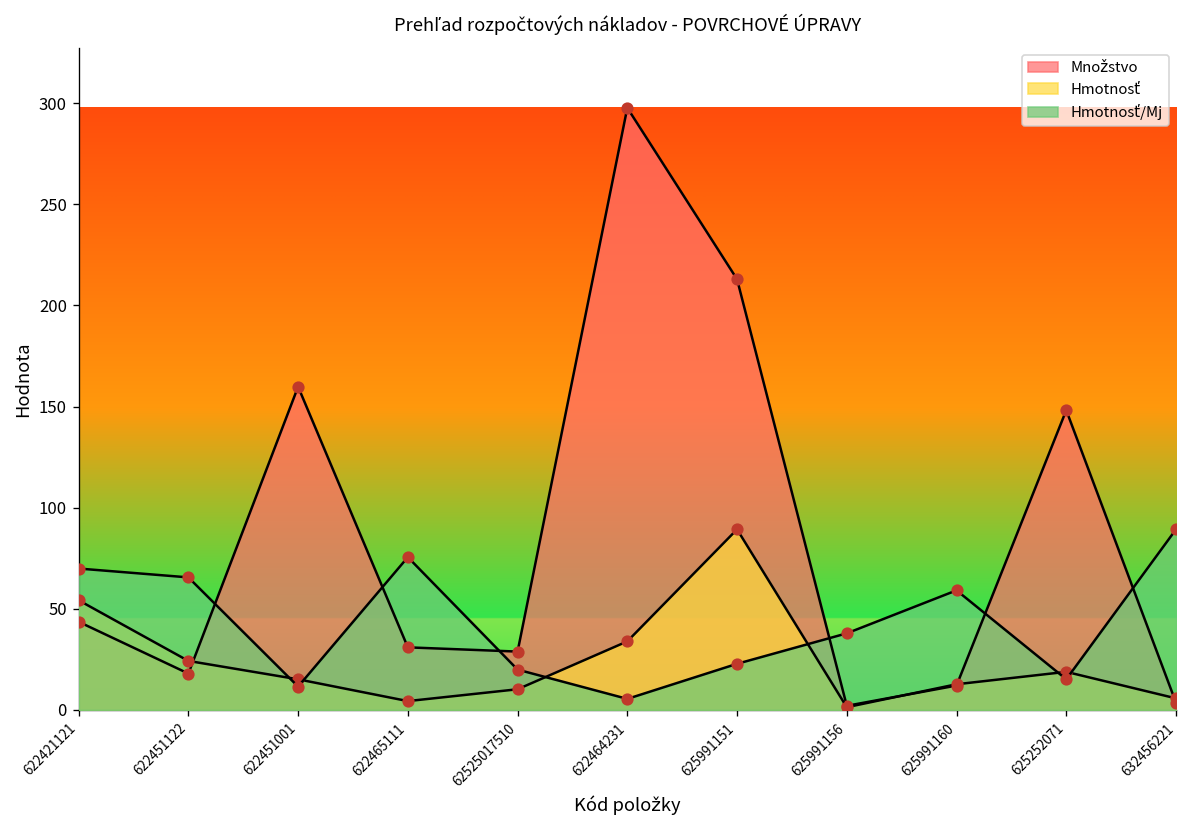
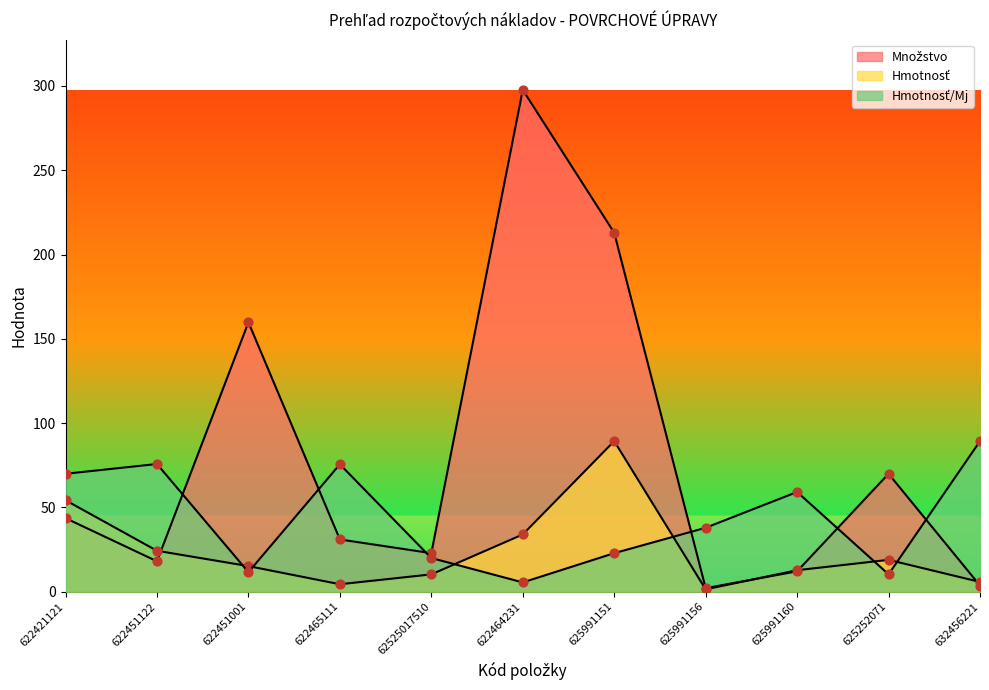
Hmotnosť/Mj, 622451122: 66 -> 76
Množstvo, 62525017510: 29 -> 23
Množstvo, 625252071: 148 -> 70
Hmotnosť/Mj, 625252071: 15 -> 10
